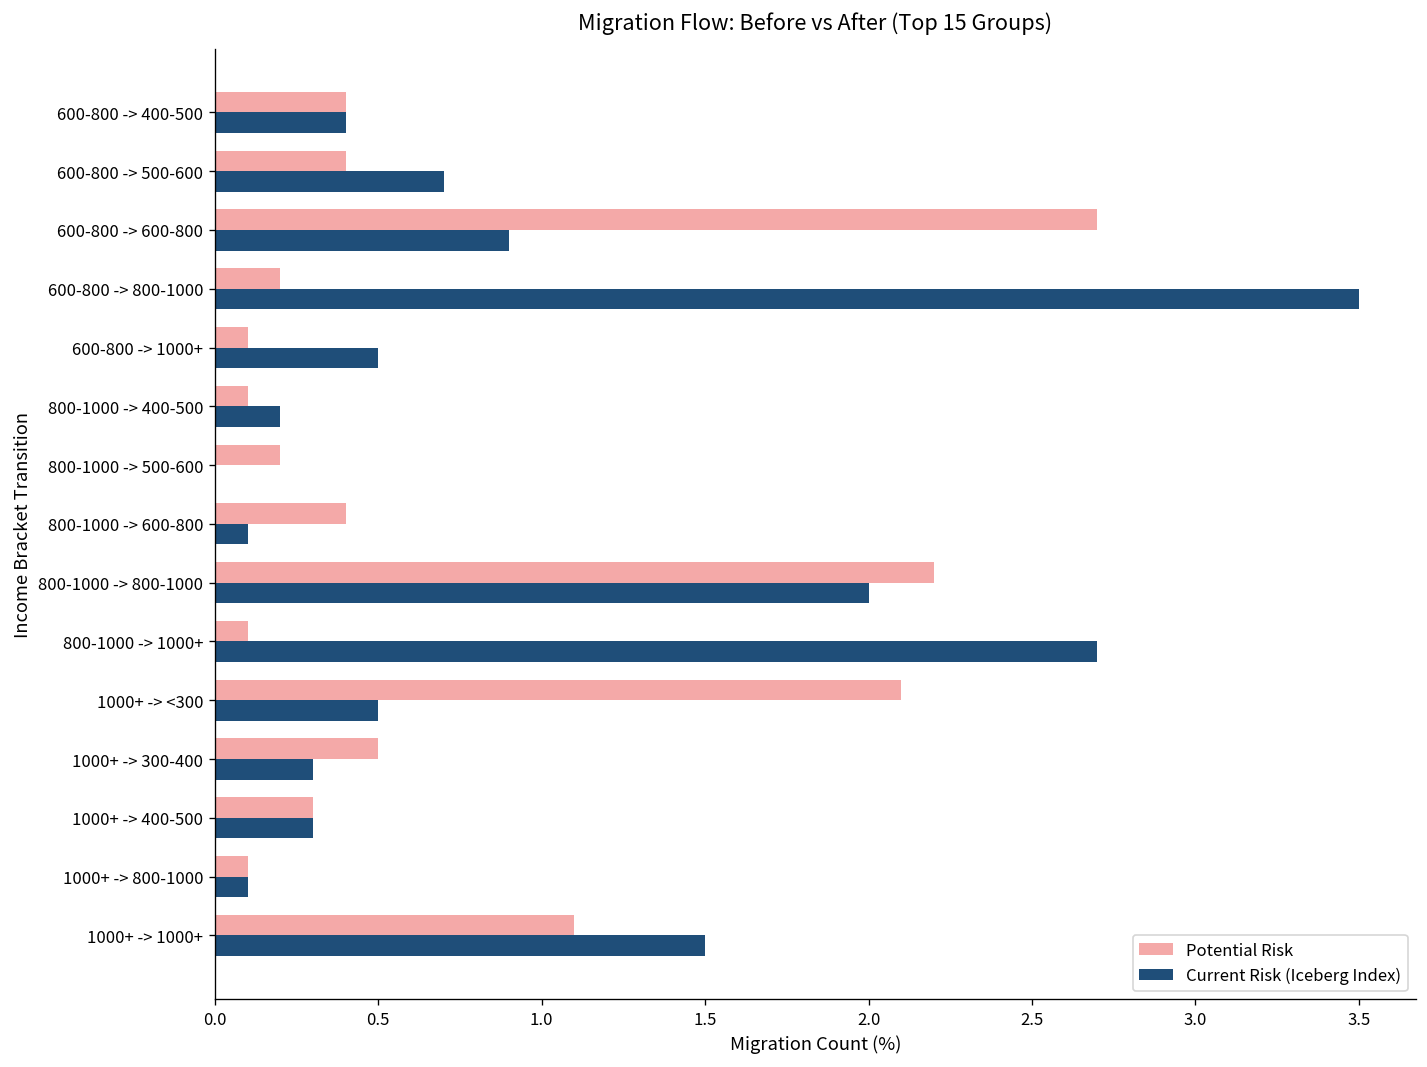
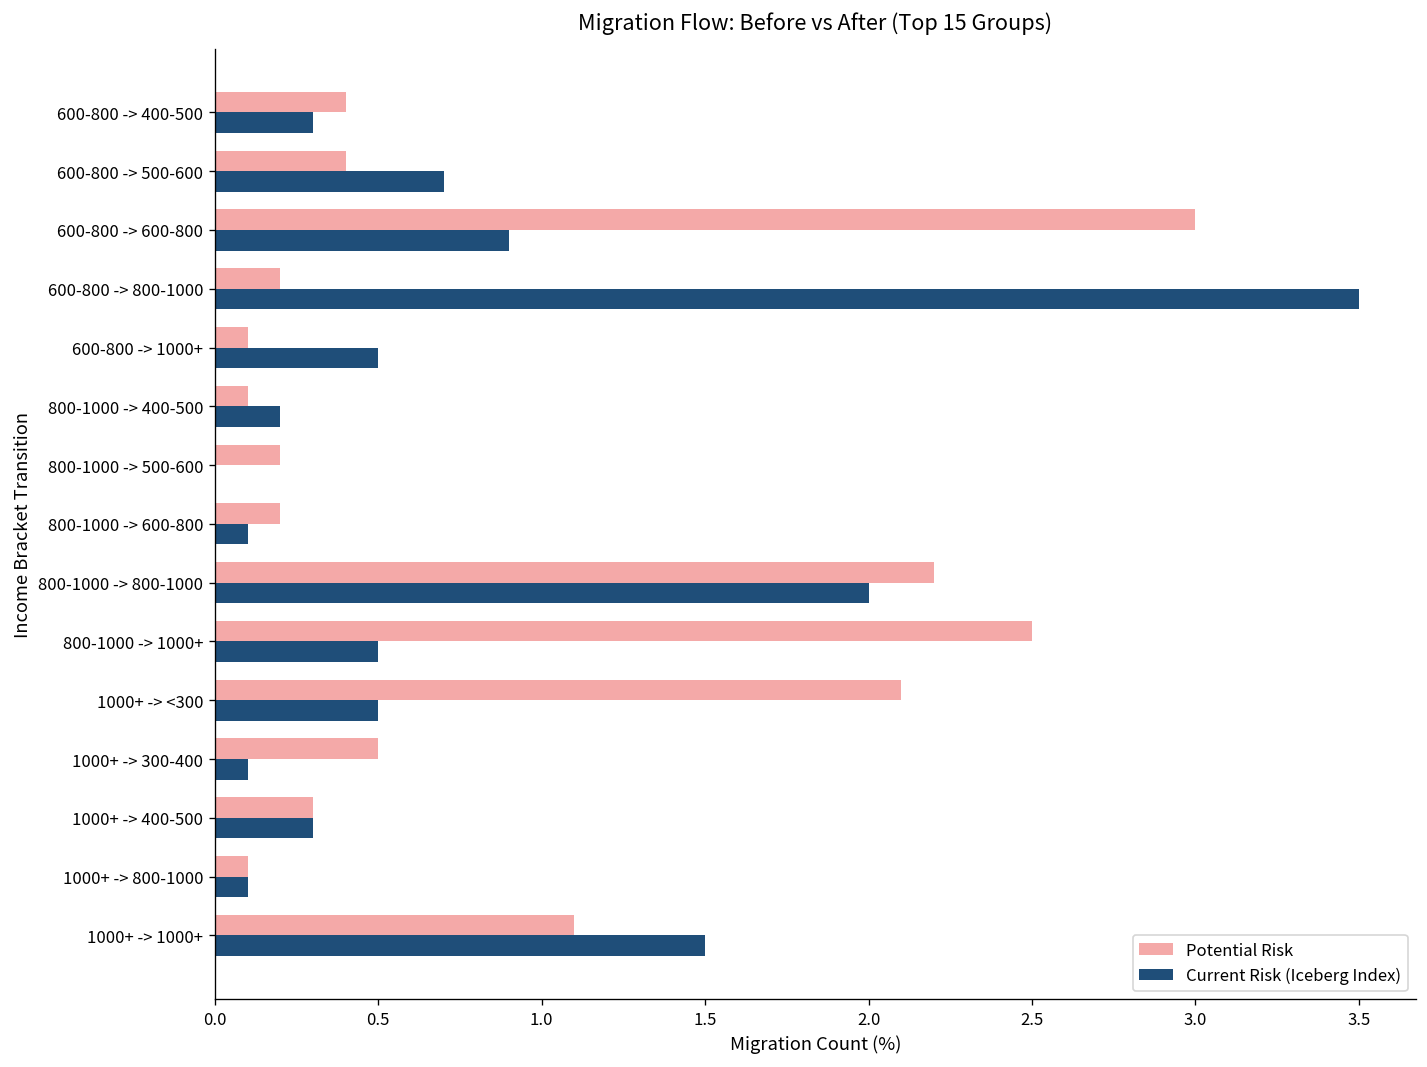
Current Risk (Iceberg Index), 600-800 -> 400-500: 0.4 -> 0.3
Potential Risk, 600-800 -> 600-800: 2.7 -> 3.0
Potential Risk, 800-1000 -> 600-800: 0.4 -> 0.2
Potential Risk, 800-1000 -> 1000+: 0.1 -> 2.5
Current Risk (Iceberg Index), 800-1000 -> 1000+: 2.7 -> 0.5
Current Risk (Iceberg Index), 1000+ -> 300-400: 0.3 -> 0.1
